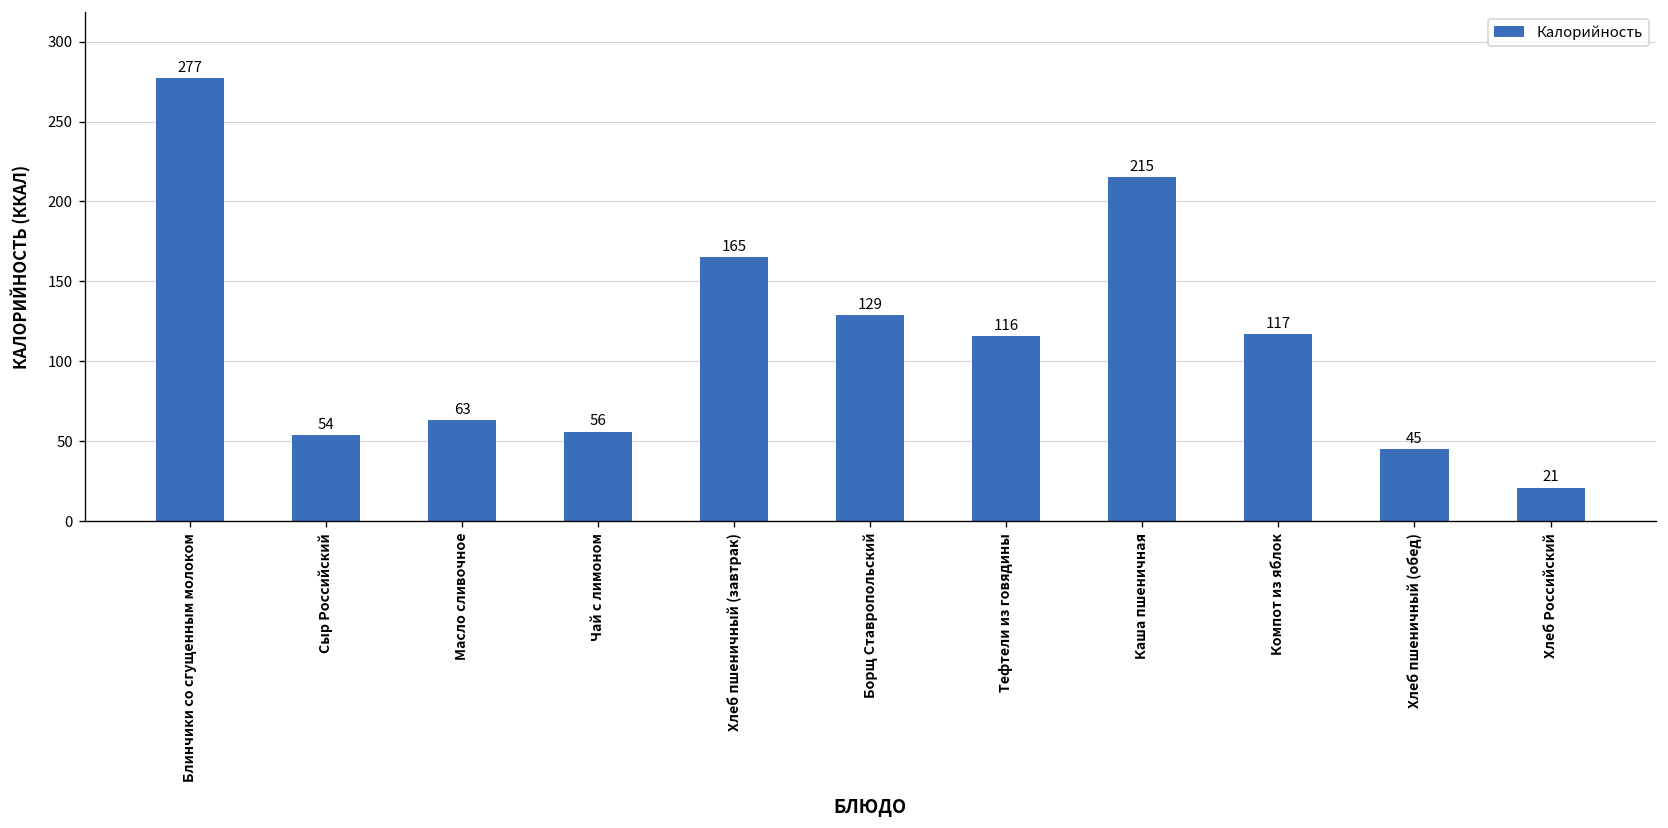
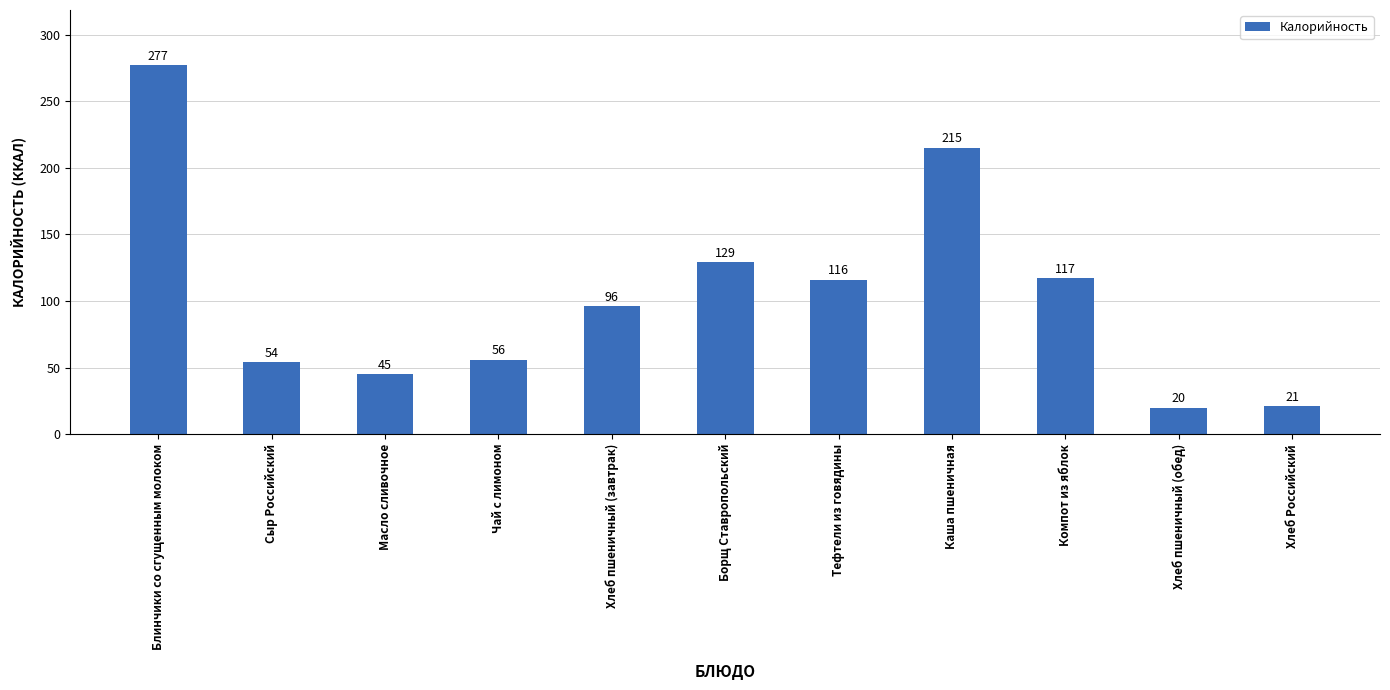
Масло сливочное: 63 -> 45
Хлеб пшеничный (завтрак): 165 -> 96
Хлеб пшеничный (обед): 45 -> 20
